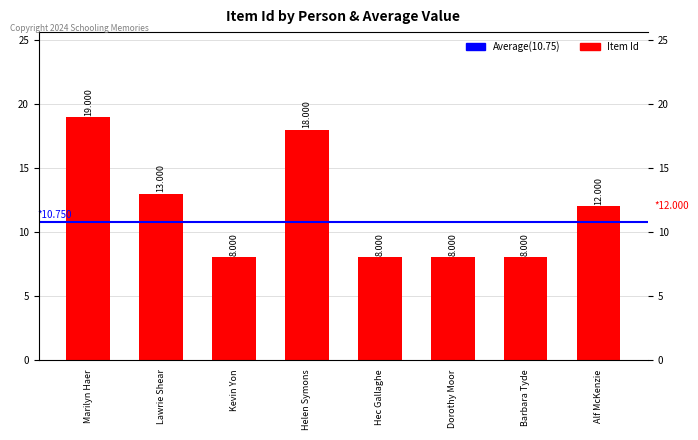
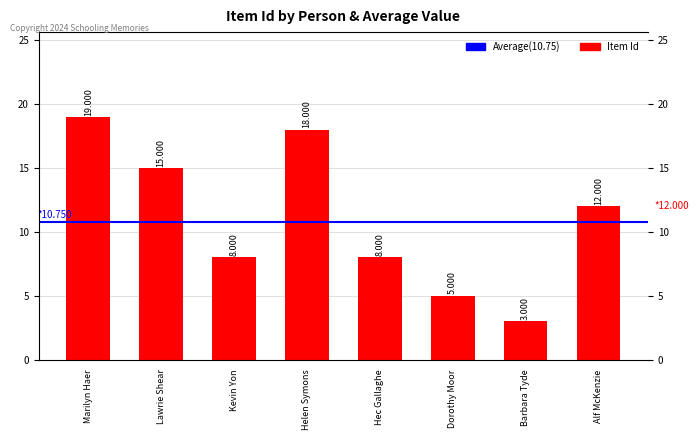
Lawrie Shear: 13.000 -> 15.000
Dorothy Moor: 8.000 -> 5.000
Barbara Tyde: 8.000 -> 3.000
